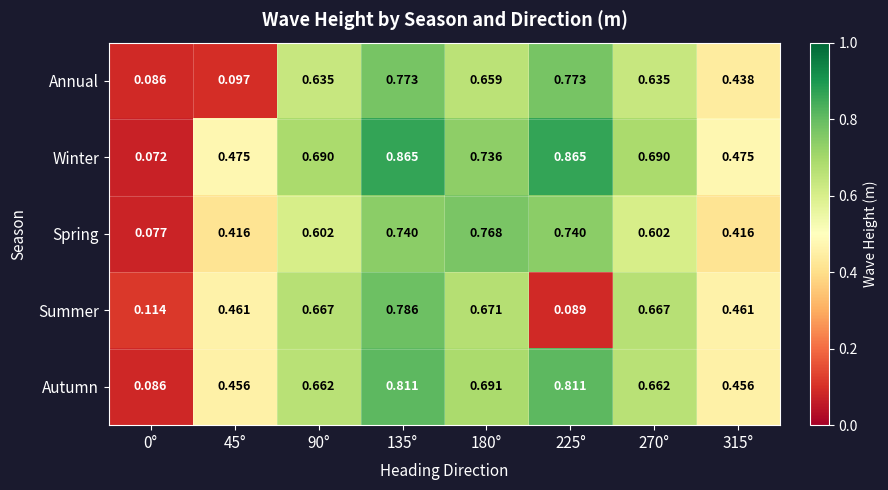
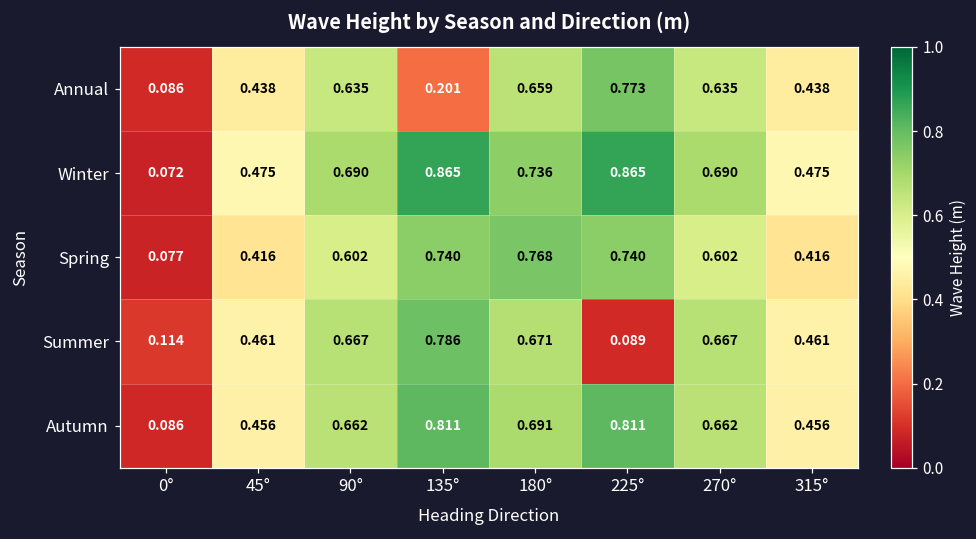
Annual, 45°: 0.097 -> 0.438
Annual, 135°: 0.773 -> 0.201
